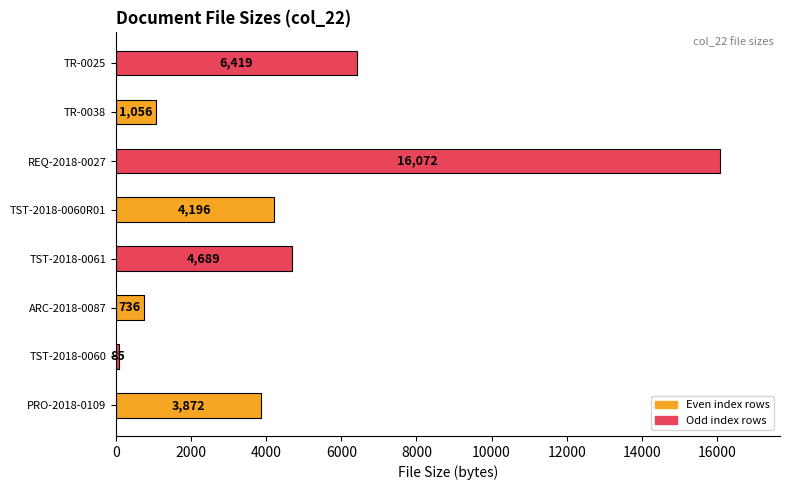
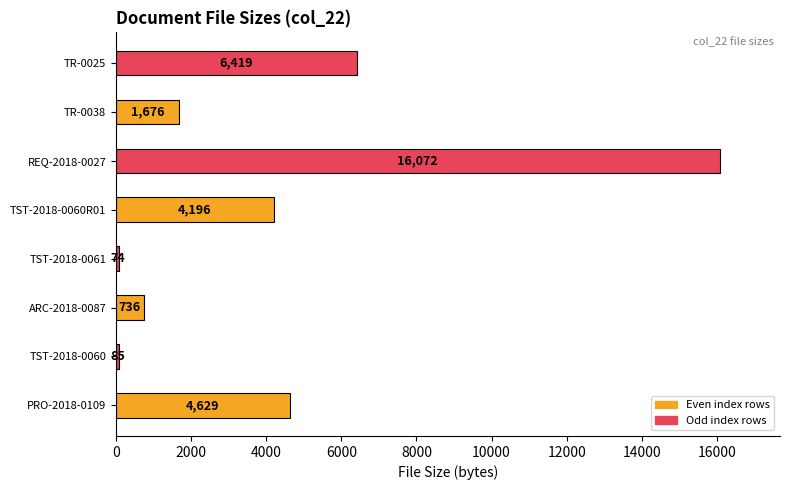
TR-0038: 1,056 -> 1,676
TST-2018-0061: 4,689 -> 74
PRO-2018-0109: 3,872 -> 4,629
